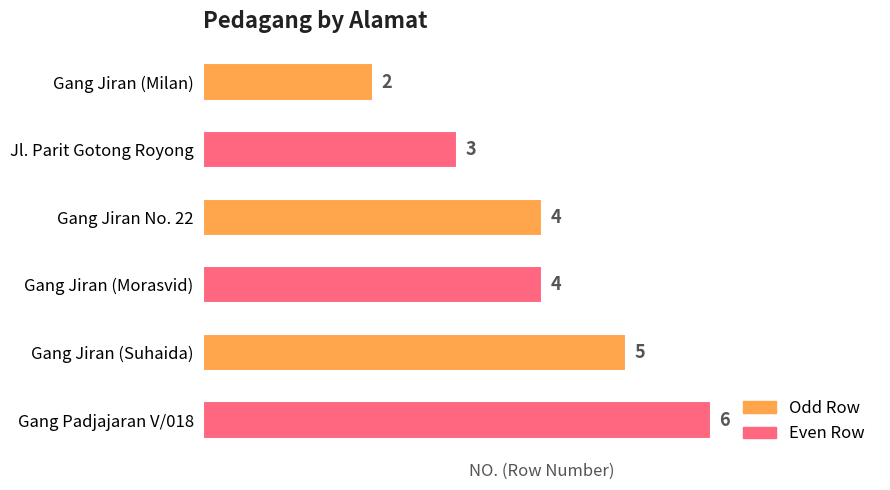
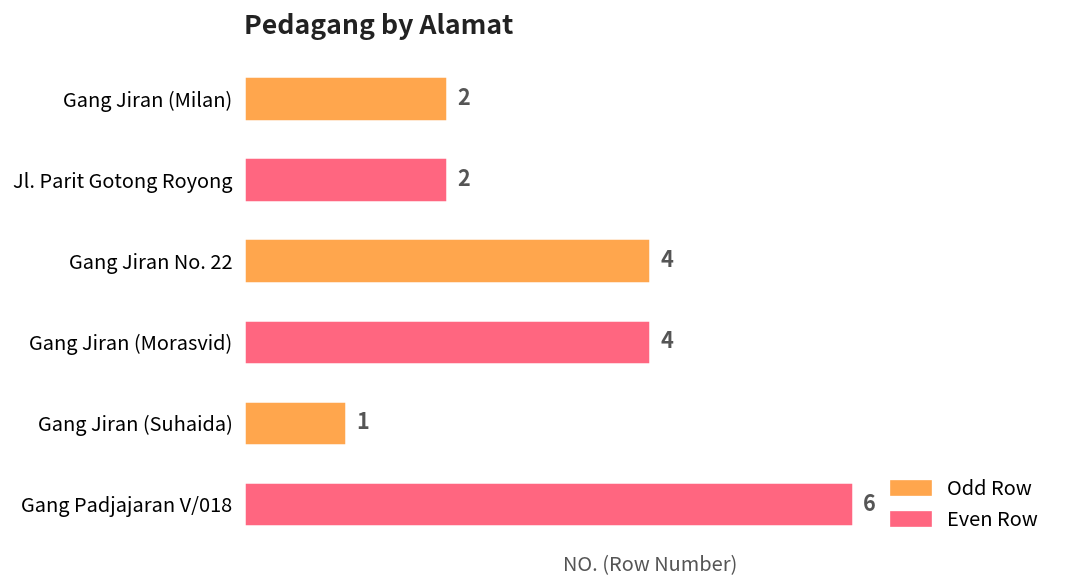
Jl. Parit Gotong Royong: 3 -> 2
Gang Jiran (Suhaida): 5 -> 1
